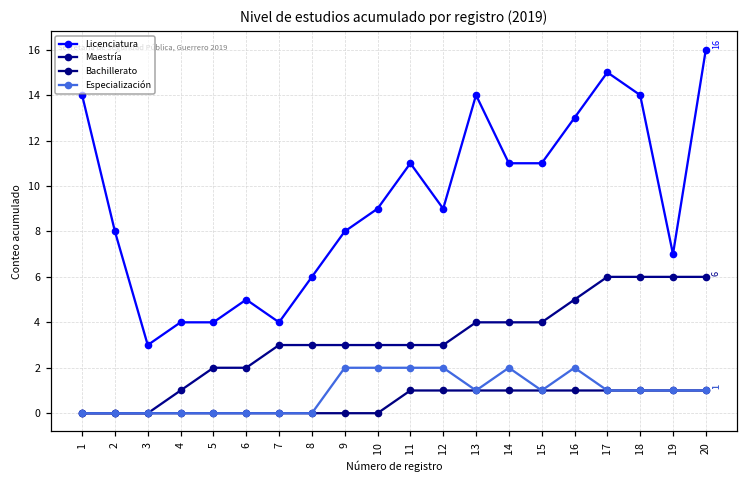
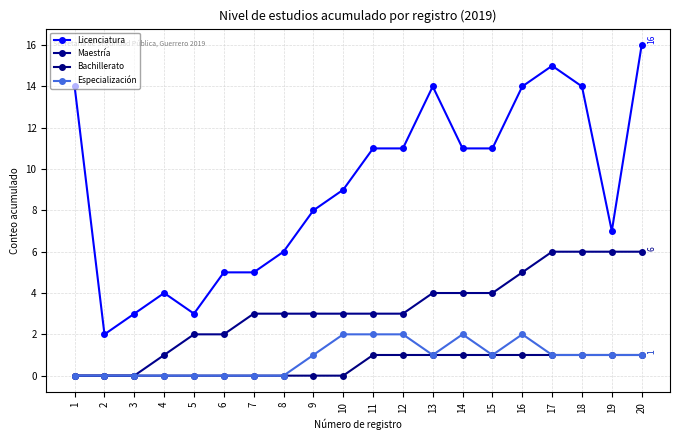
Licenciatura, 2: 8 -> 2
Licenciatura, 5: 4 -> 3
Licenciatura, 7: 4 -> 5
Especialización, 9: 2 -> 1
Licenciatura, 12: 9 -> 11
Licenciatura, 16: 13 -> 14
